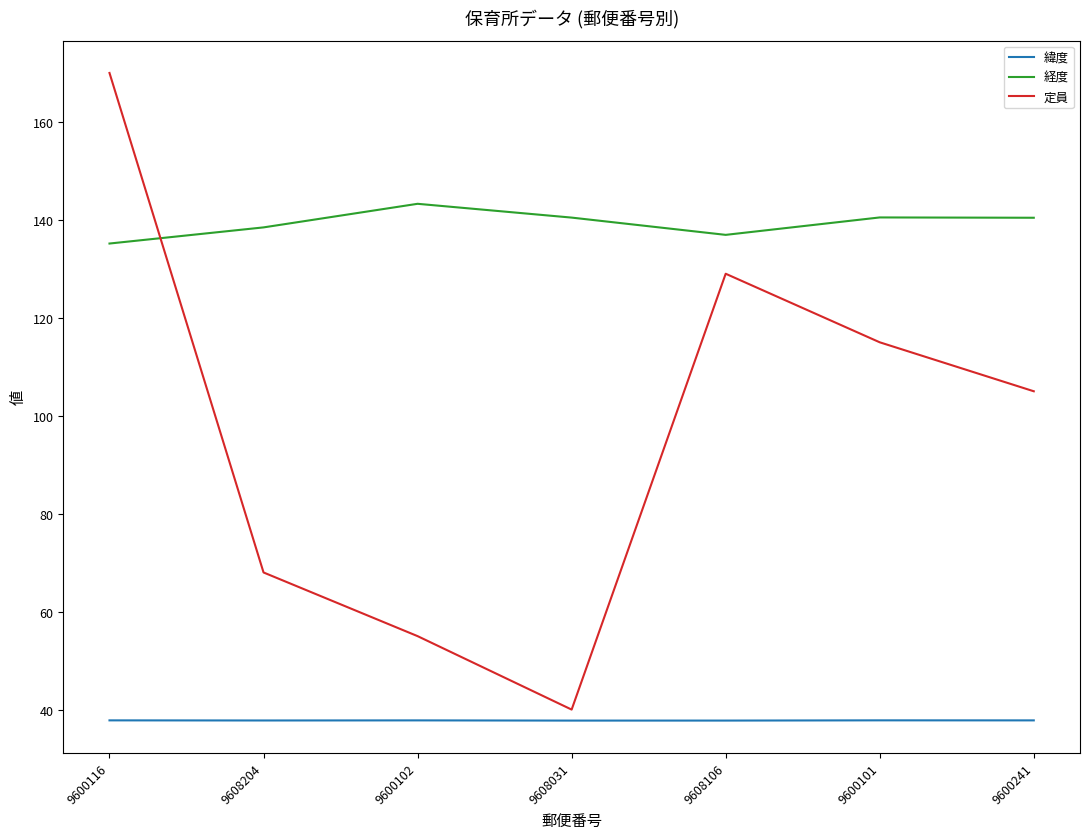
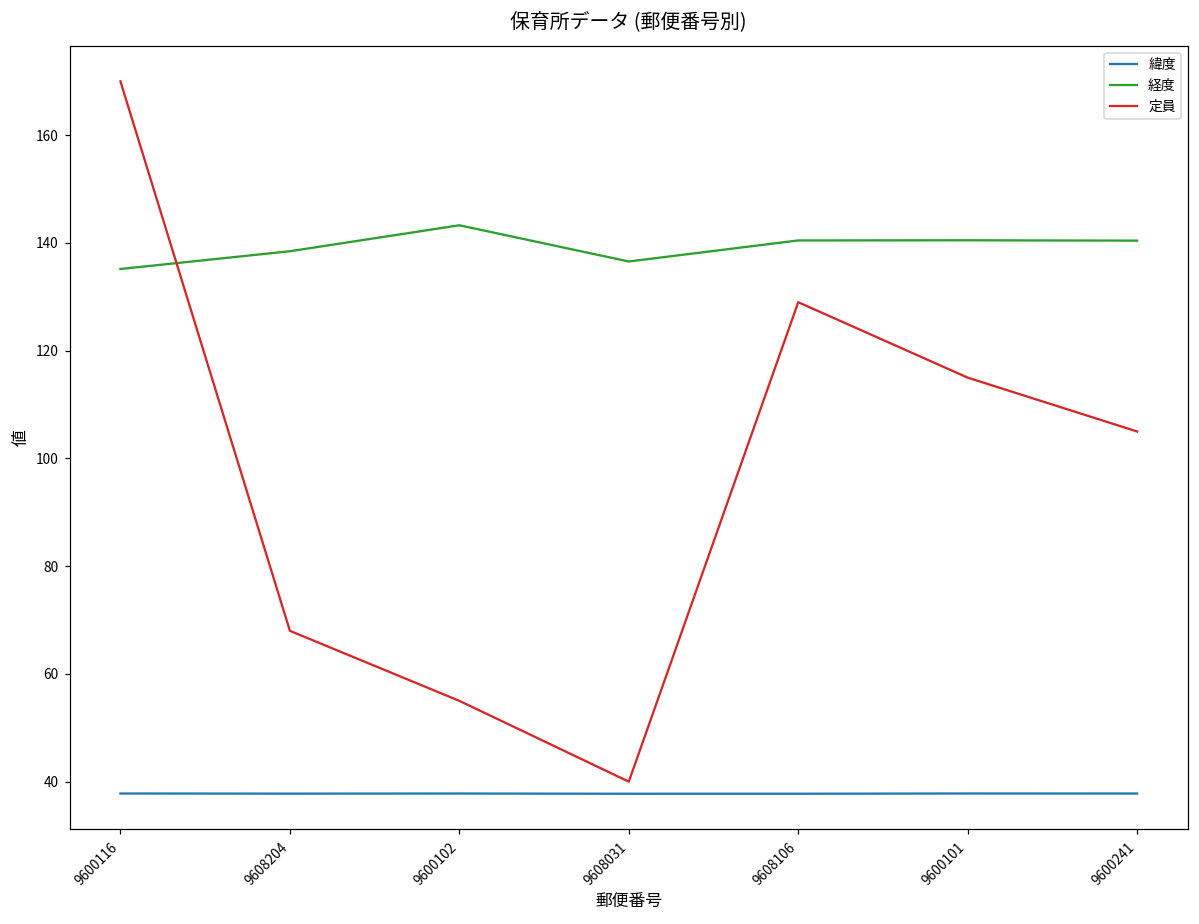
経度, 9608031: 140 -> 137
経度, 9608106: 137 -> 140
